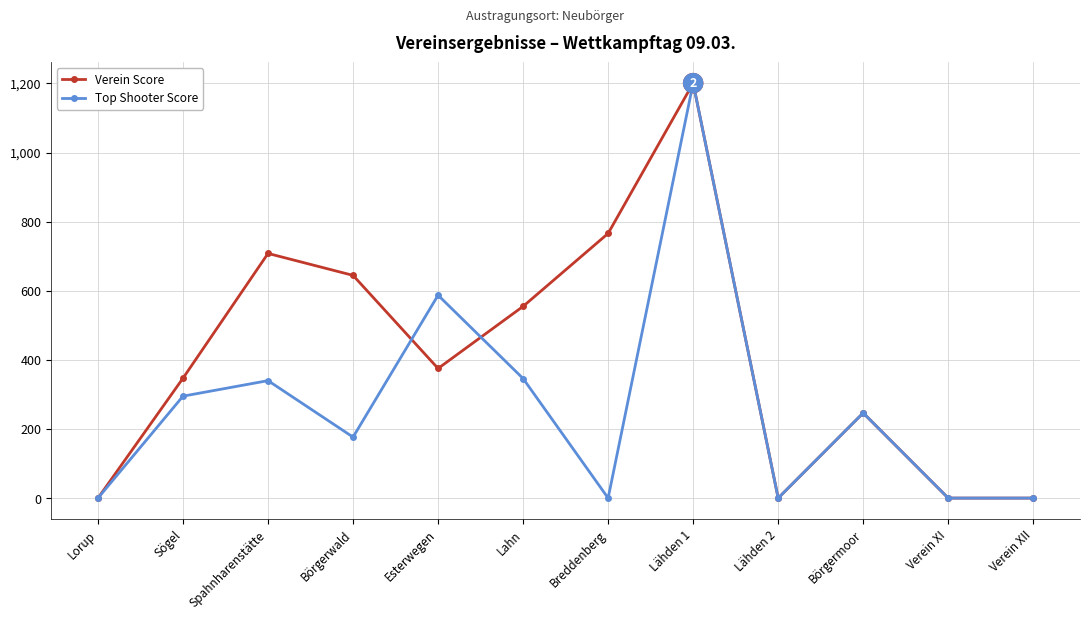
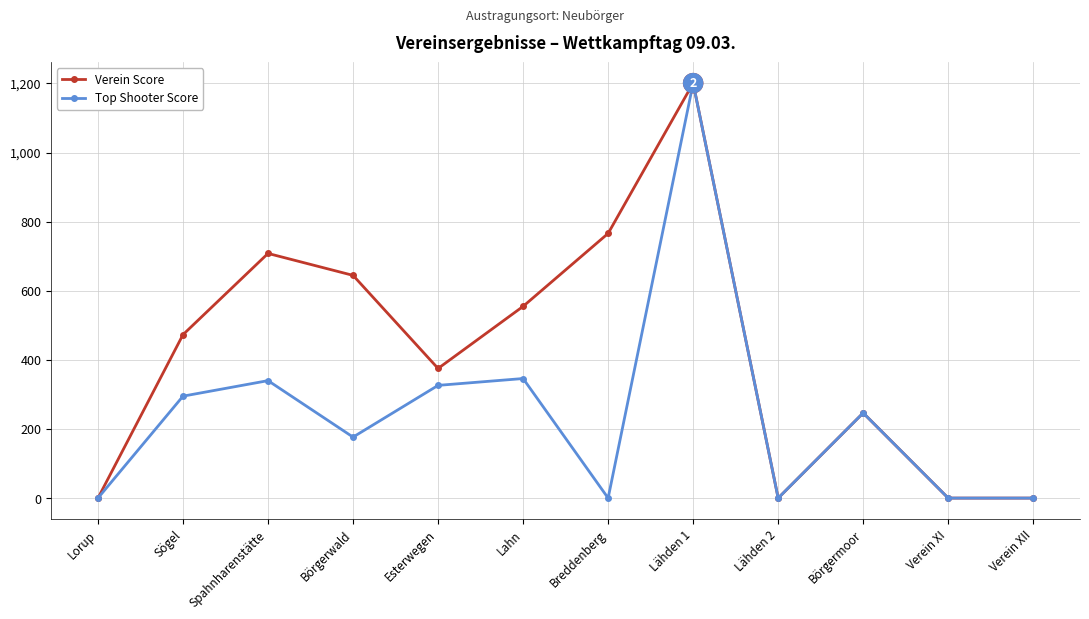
Verein Score, Sögel: 350 -> 470
Top Shooter Score, Esterwegen: 590 -> 330
